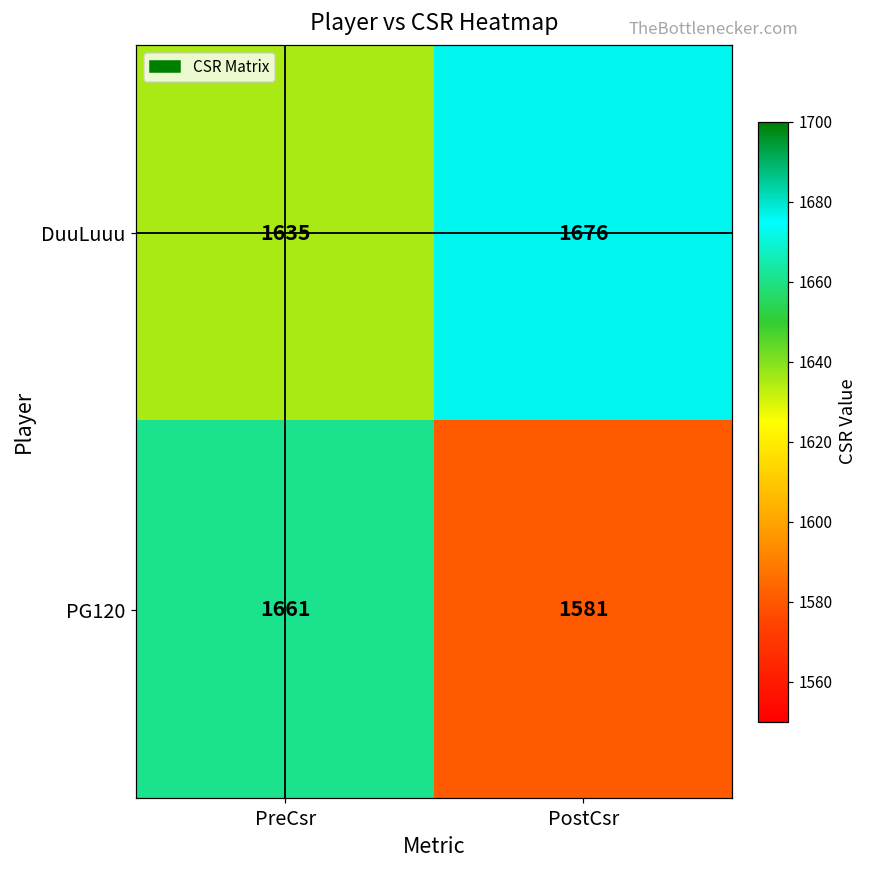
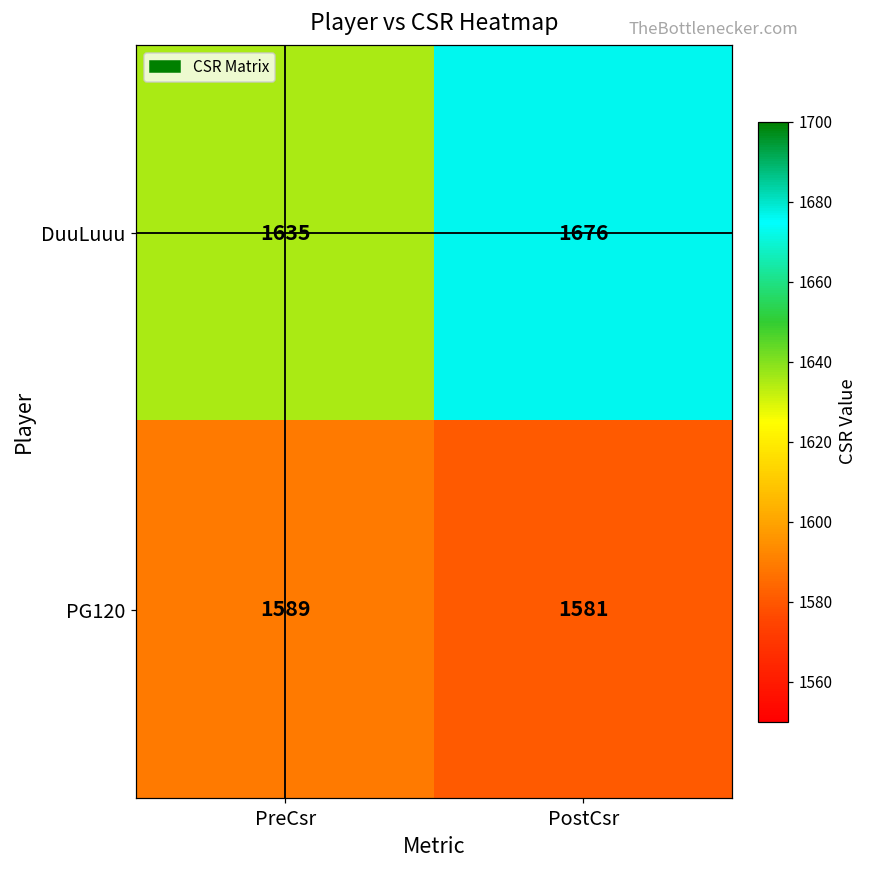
PG120, PreCsr: 1661 -> 1589
